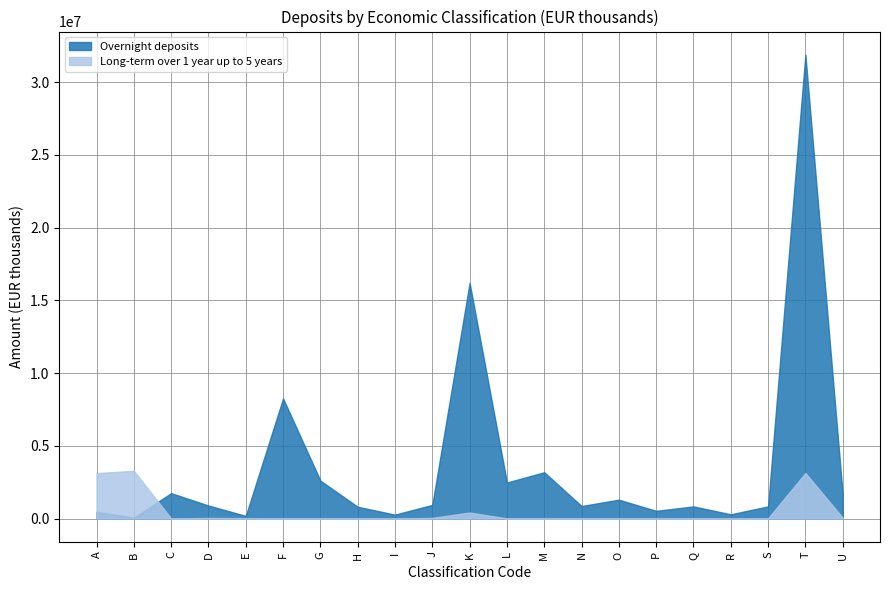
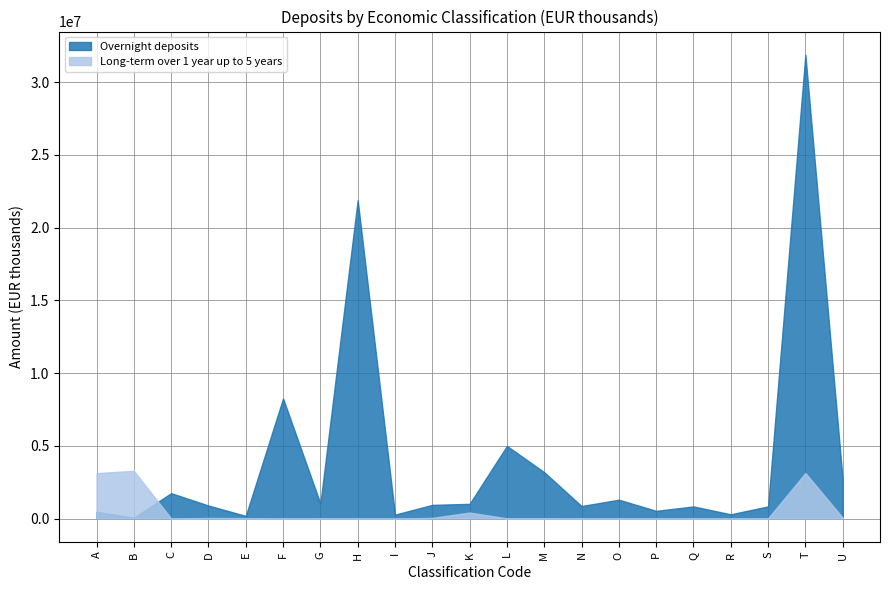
Overnight deposits, G: 2600000 -> 1000000
Overnight deposits, H: 800000 -> 21900000
Overnight deposits, K: 16200000 -> 1000000
Overnight deposits, L: 2500000 -> 5000000
Overnight deposits, U: 1600000 -> 2600000
